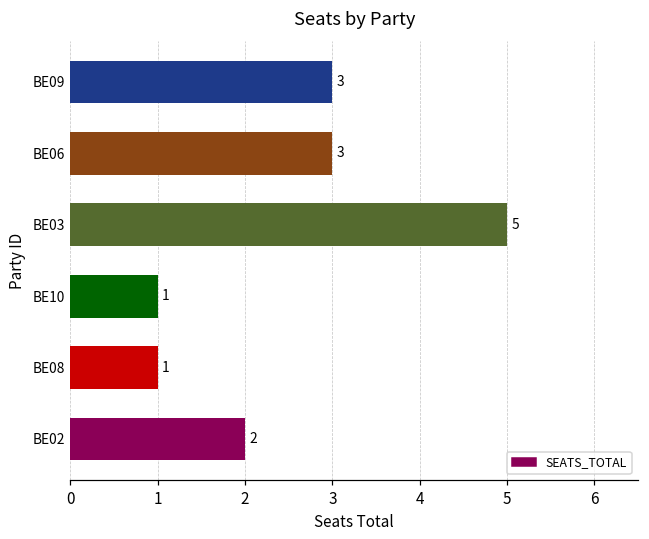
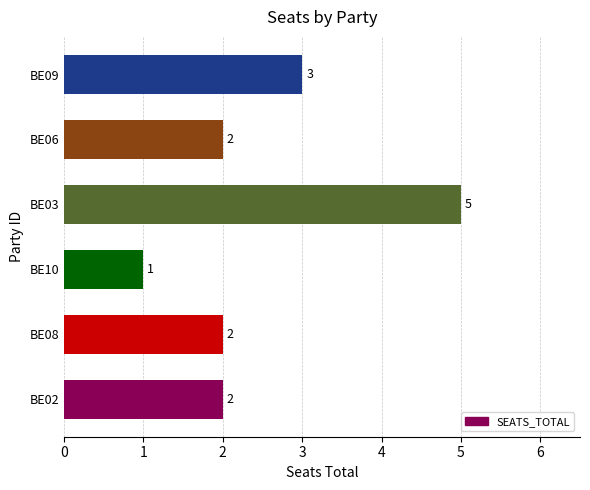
BE06: 3 -> 2
BE08: 1 -> 2
